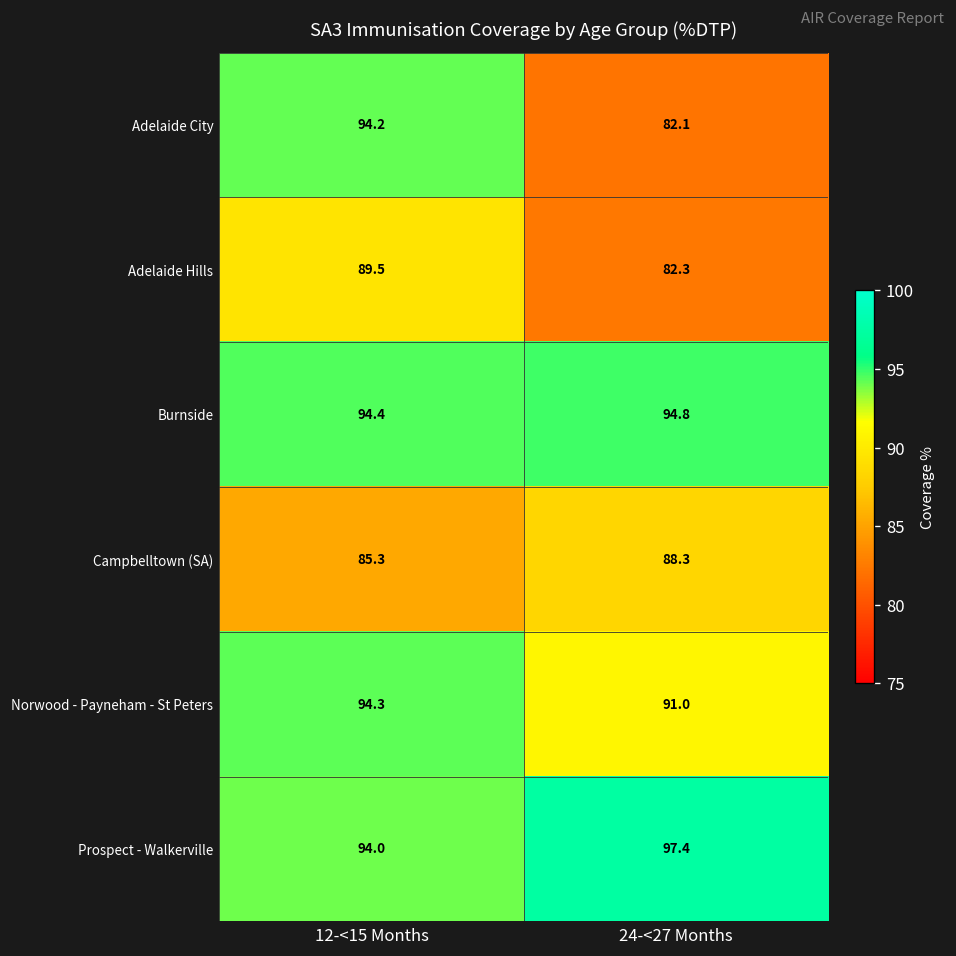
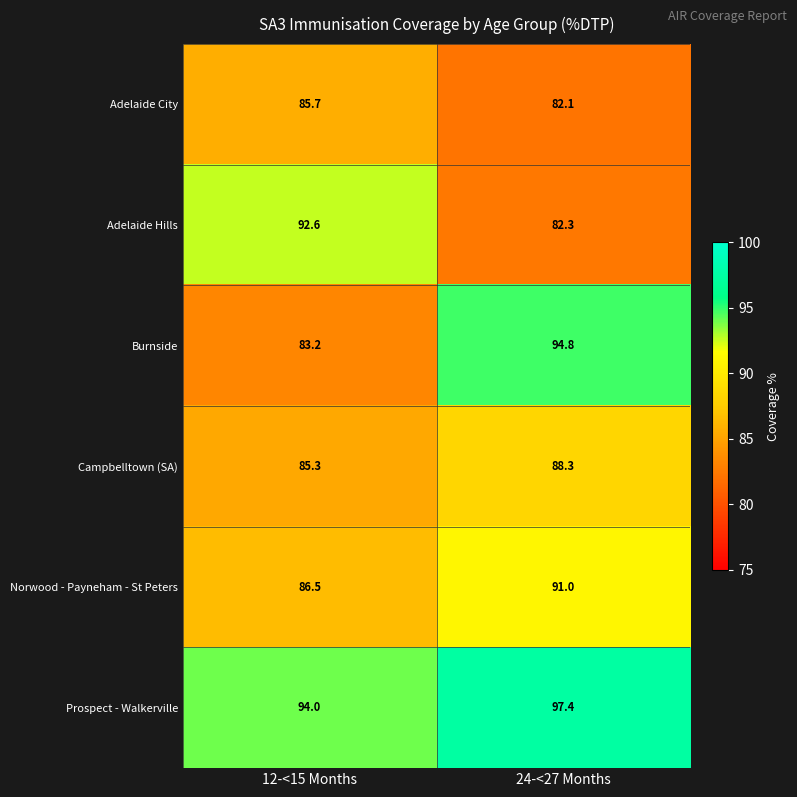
Adelaide City, 12-<15 Months: 94.2 -> 85.7
Adelaide Hills, 12-<15 Months: 89.5 -> 92.6
Burnside, 12-<15 Months: 94.4 -> 83.2
Norwood - Payneham - St Peters, 12-<15 Months: 94.3 -> 86.5
